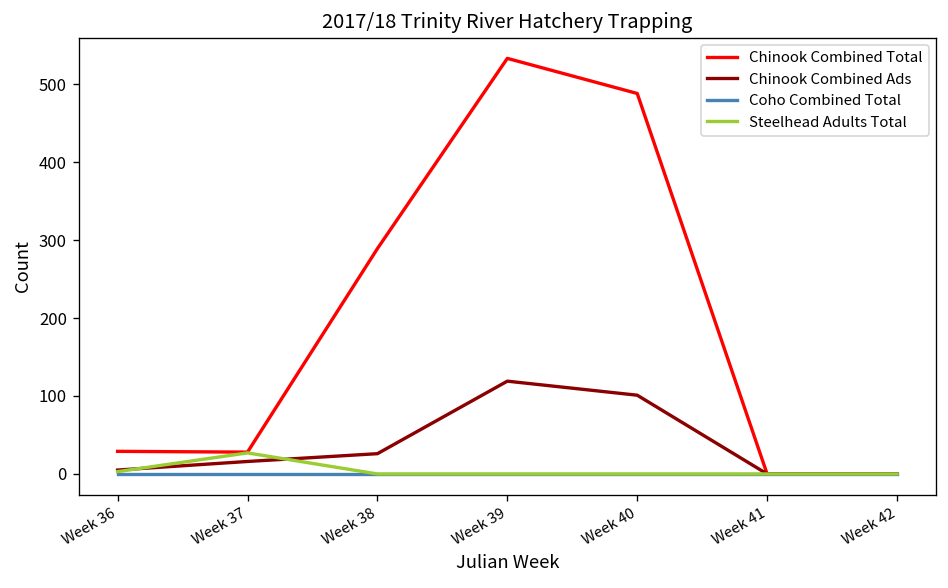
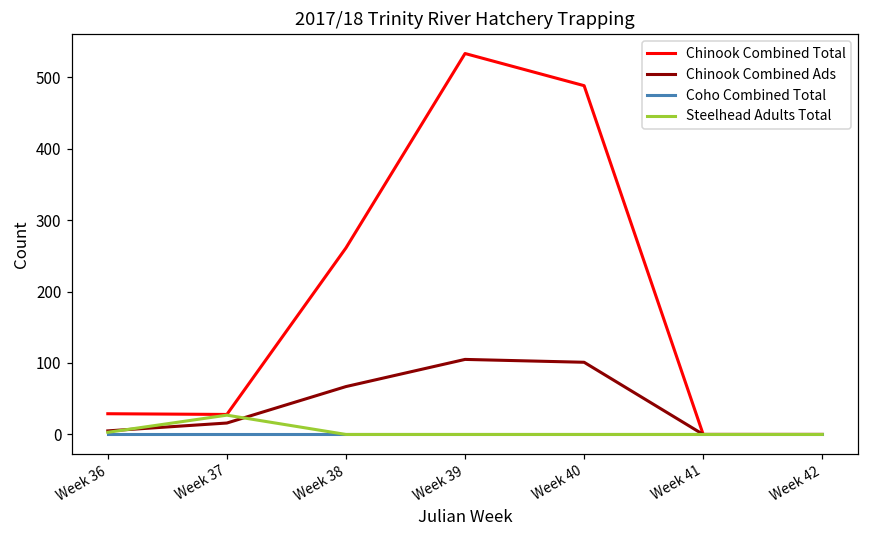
Chinook Combined Total, Week 38: 290 -> 260
Chinook Combined Ads, Week 38: 30 -> 70
Chinook Combined Ads, Week 39: 120 -> 110
